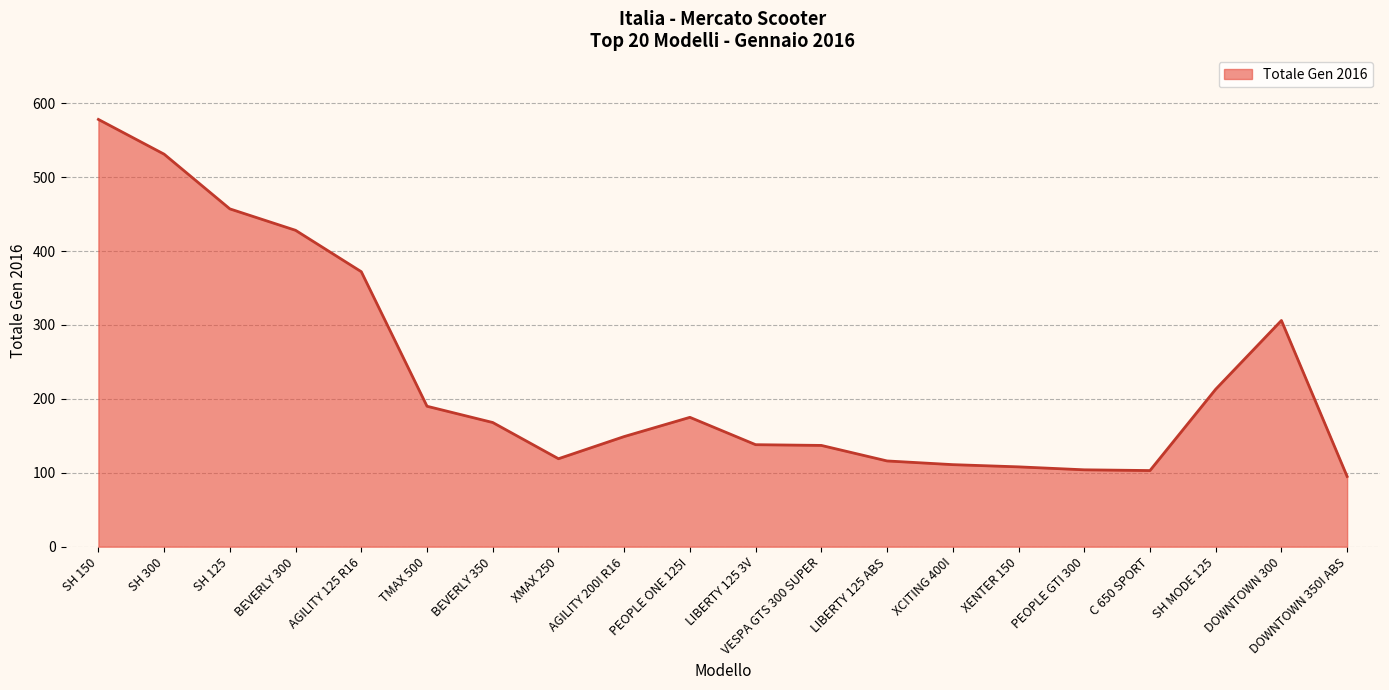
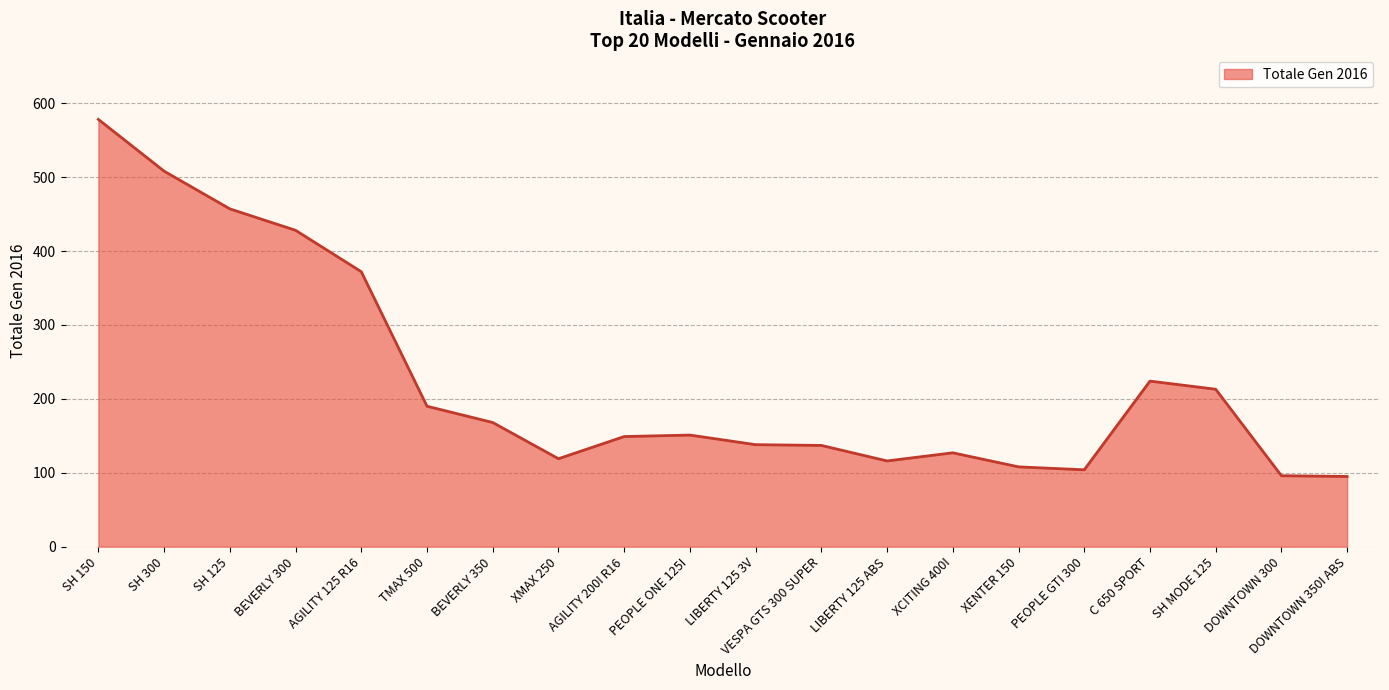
SH 300: 530 -> 510
PEOPLE ONE 125I: 180 -> 150
XCITING 400I: 110 -> 130
C 650 SPORT: 100 -> 220
DOWNTOWN 300: 310 -> 100
